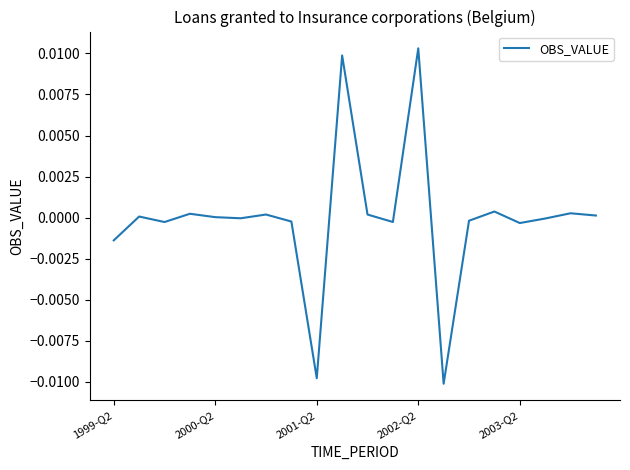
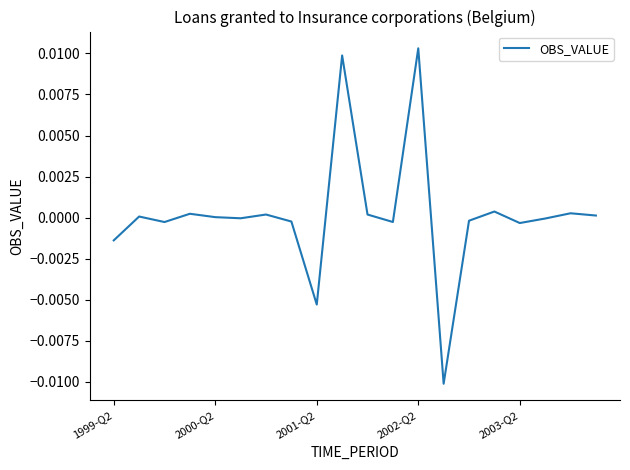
2001-Q2: -0.0098 -> -0.0053
